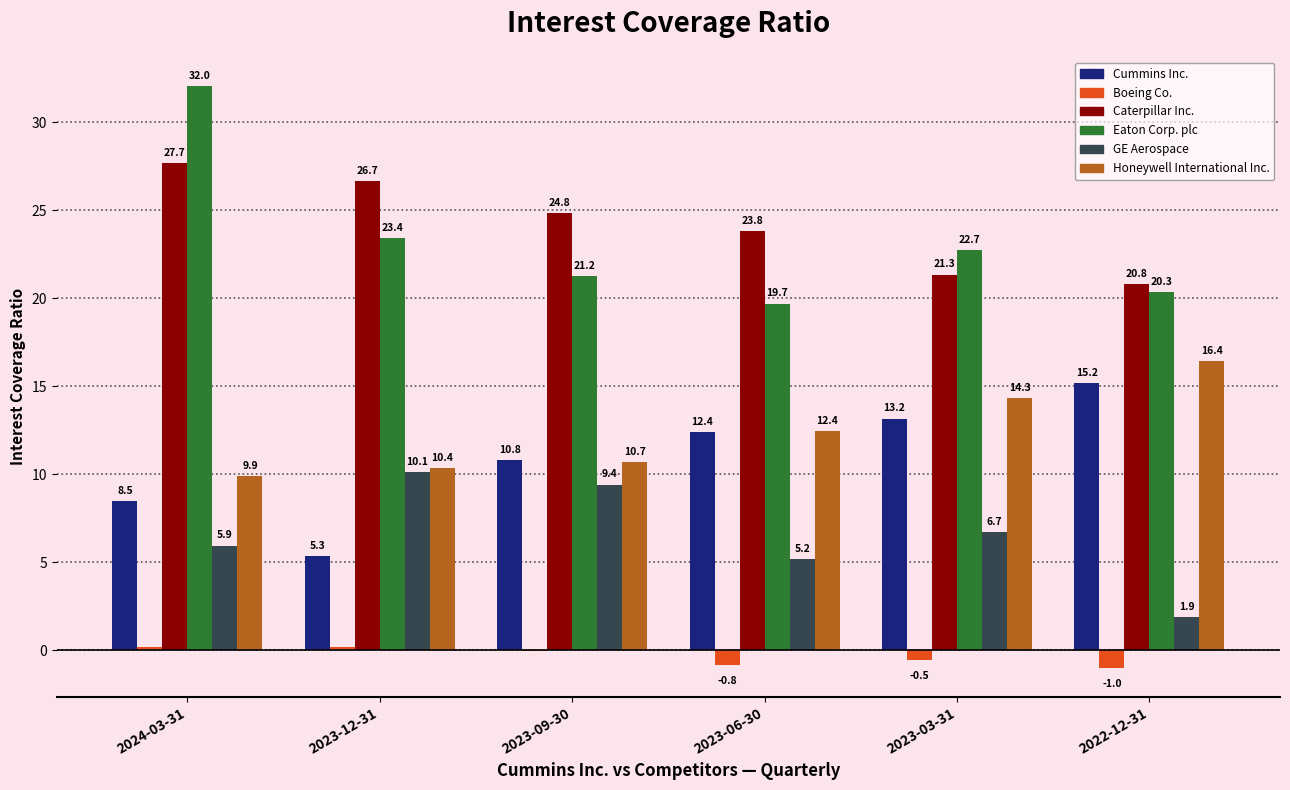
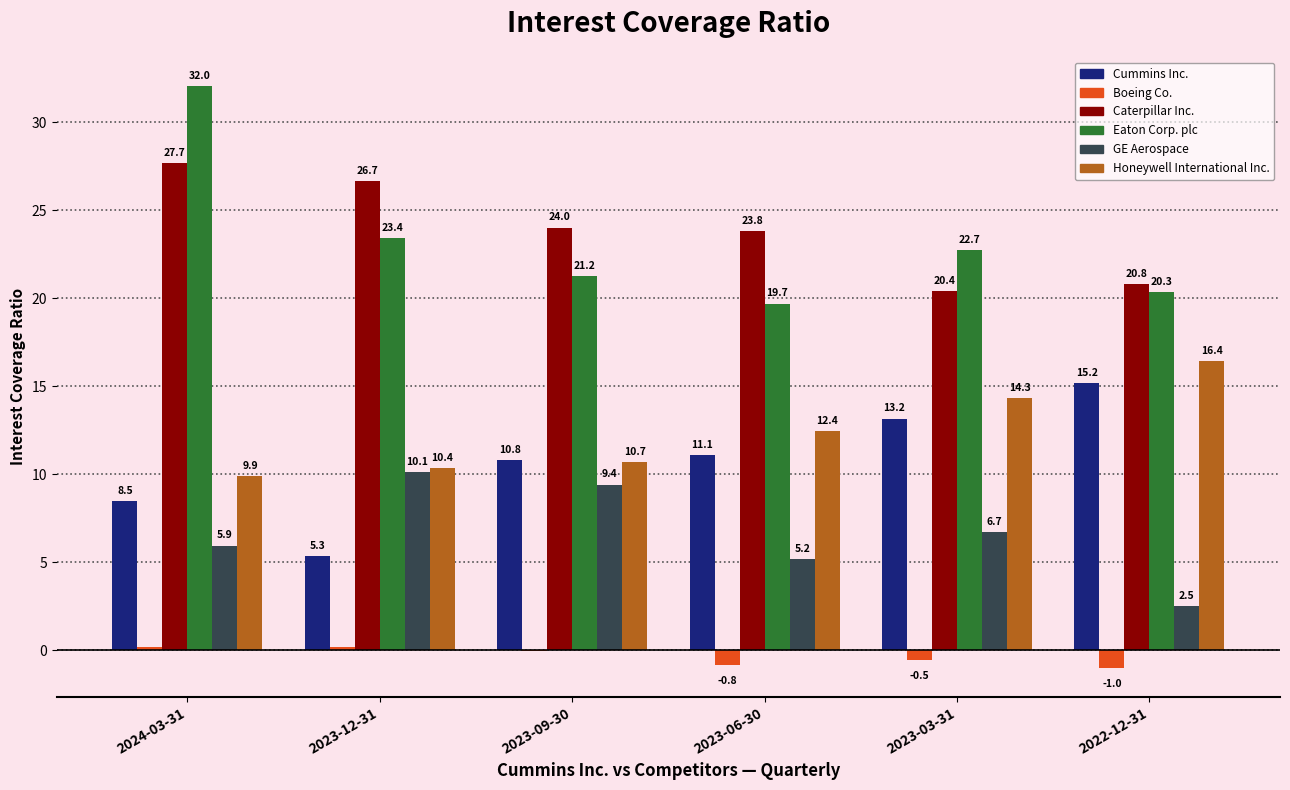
Caterpillar Inc., 2023-09-30: 24.8 -> 24.0
Cummins Inc., 2023-06-30: 12.4 -> 11.1
Caterpillar Inc., 2023-03-31: 21.3 -> 20.4
GE Aerospace, 2022-12-31: 1.9 -> 2.5
